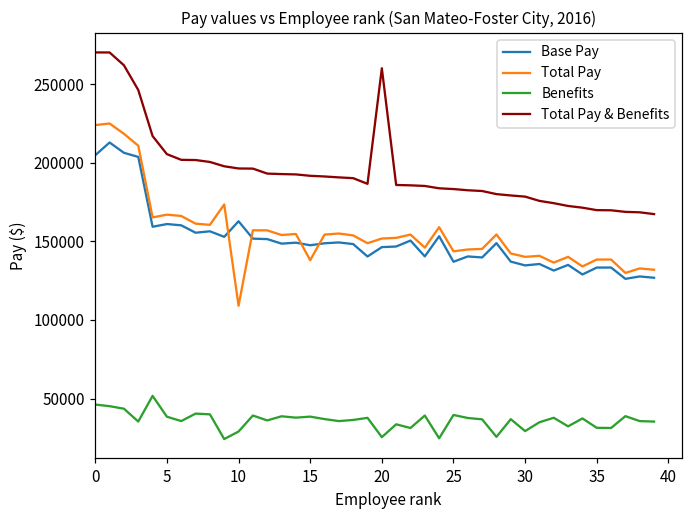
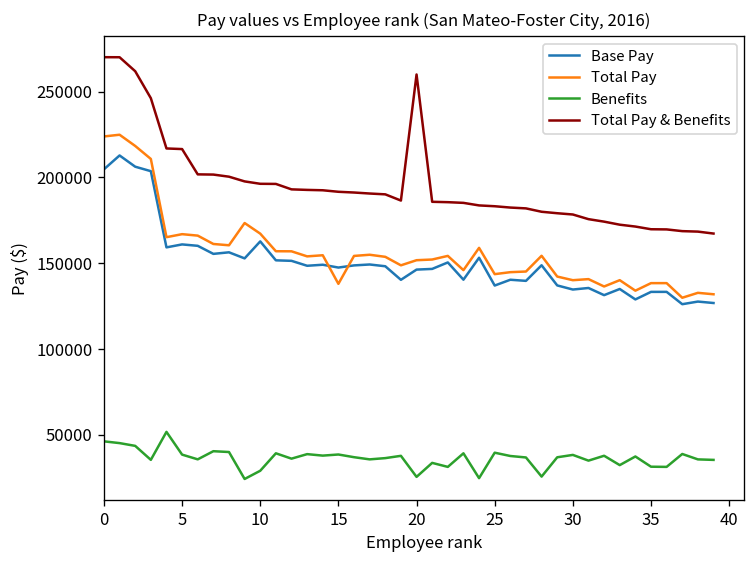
Total Pay & Benefits, 5: 205000 -> 217000
Total Pay, 10: 109000 -> 167000
Benefits, 30: 29000 -> 38000
